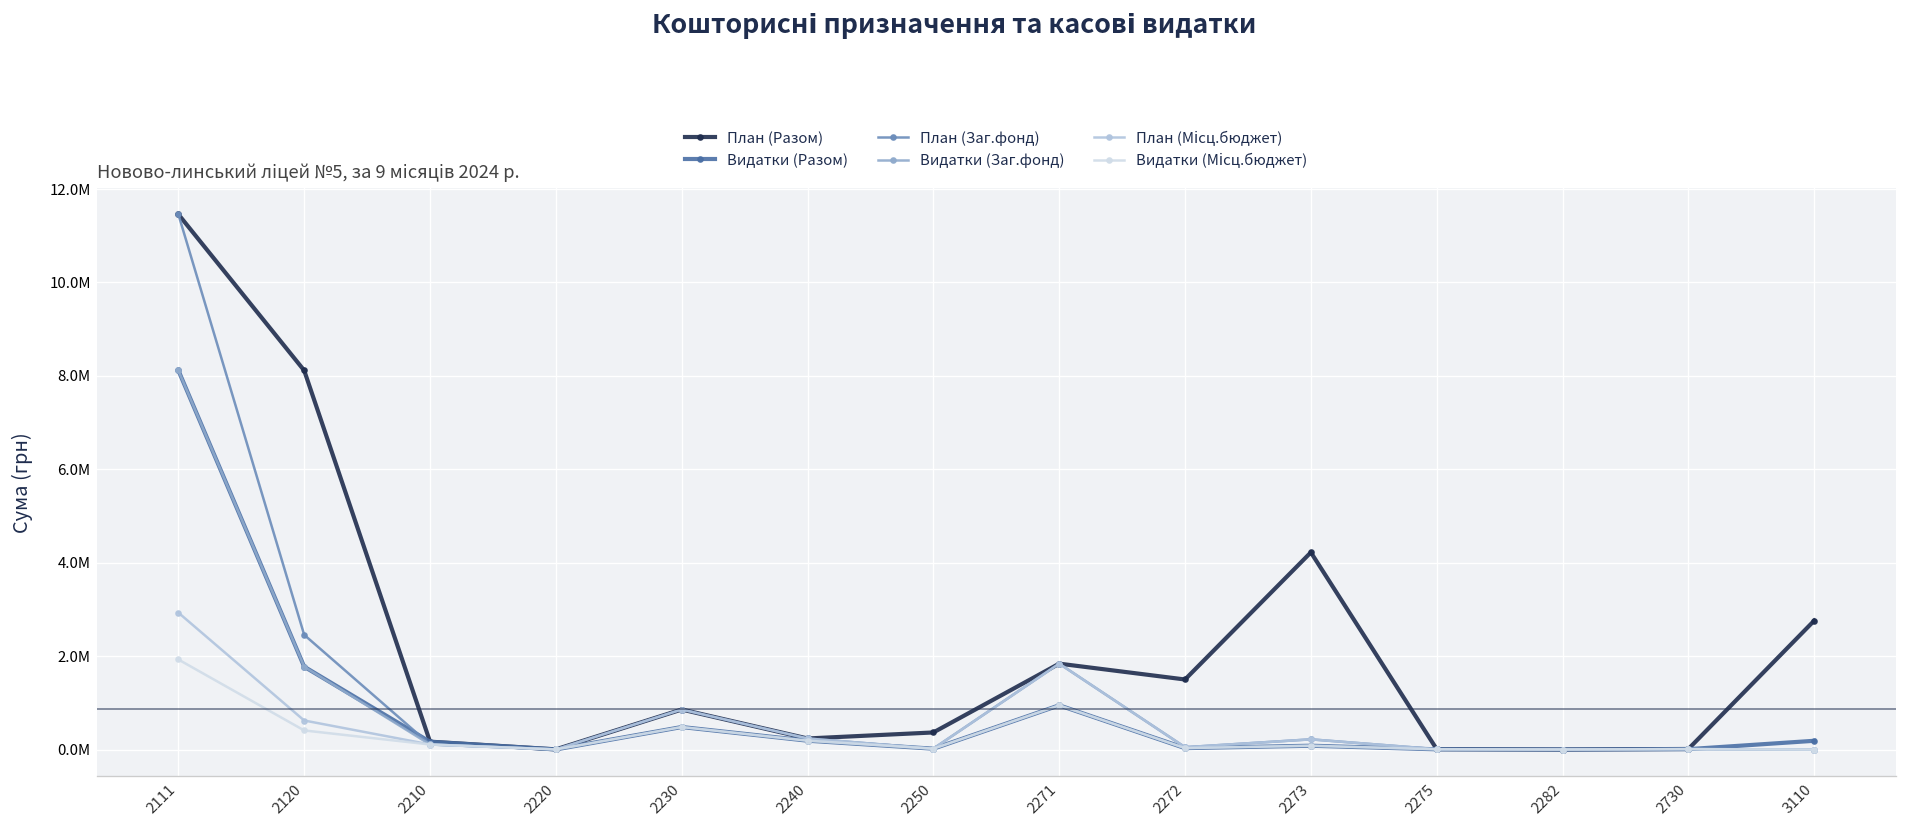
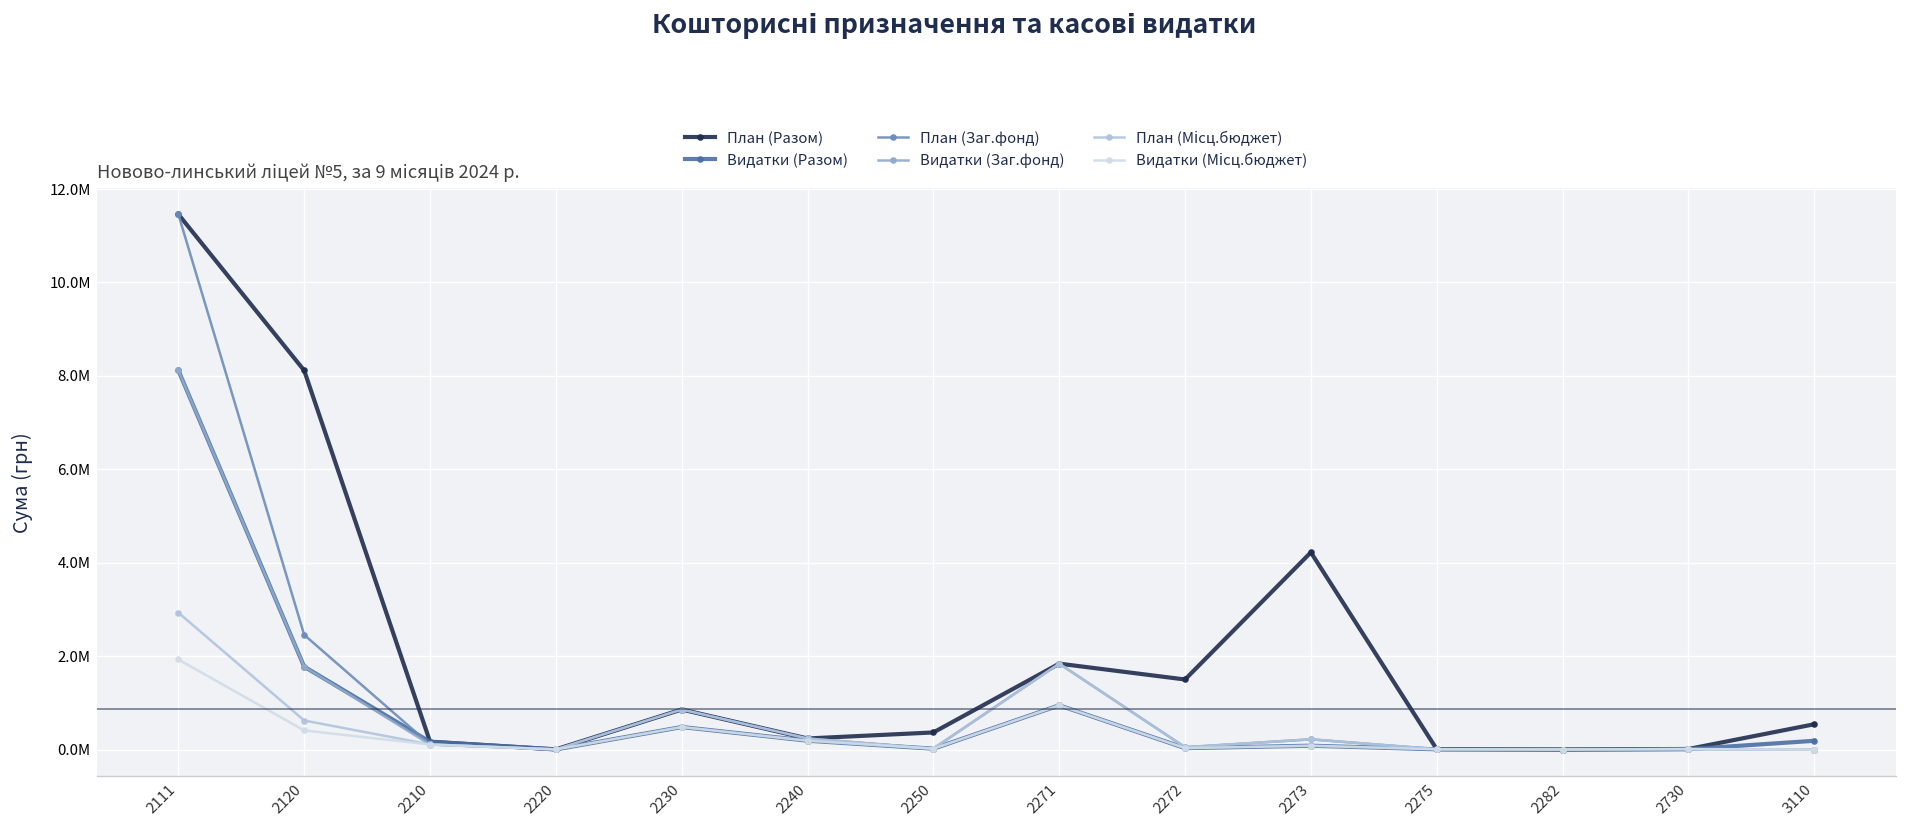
План (Разом), 3110: 2800000 -> 500000
